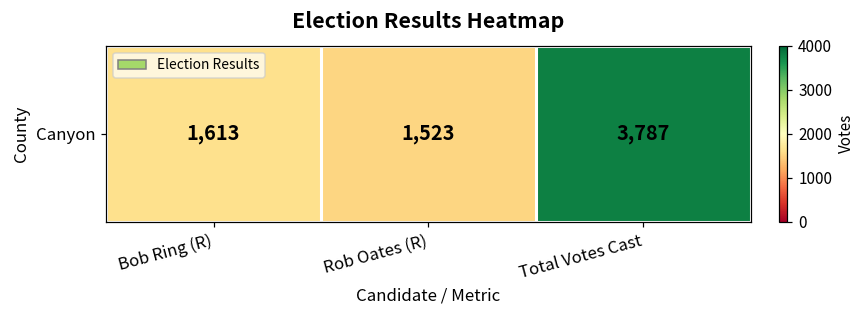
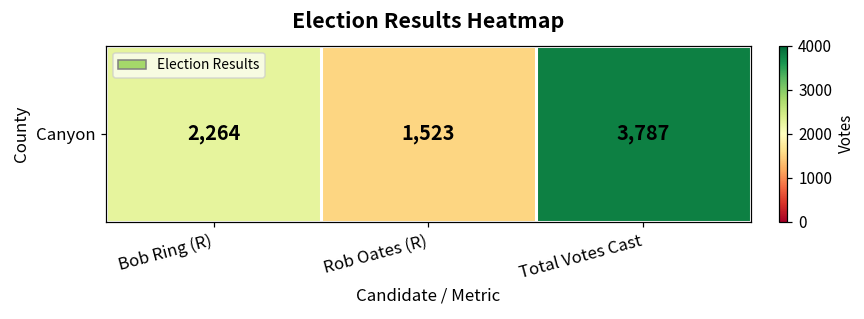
Canyon, Bob Ring (R): 1,613 -> 2,264
